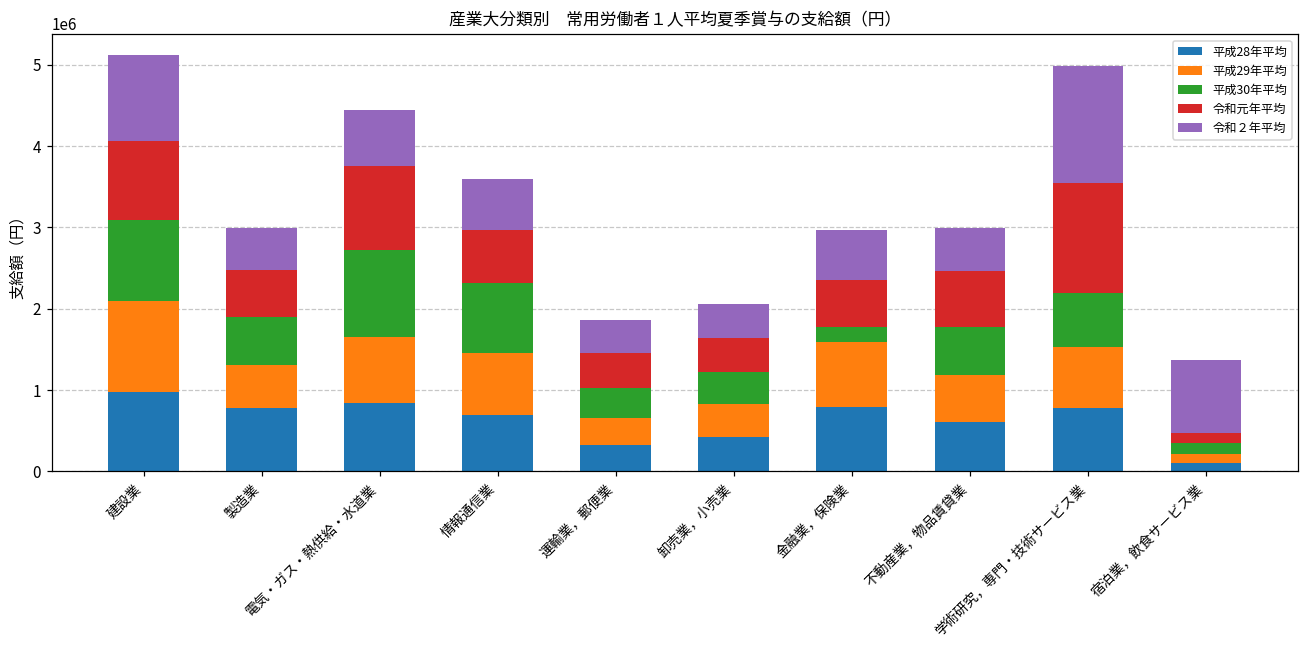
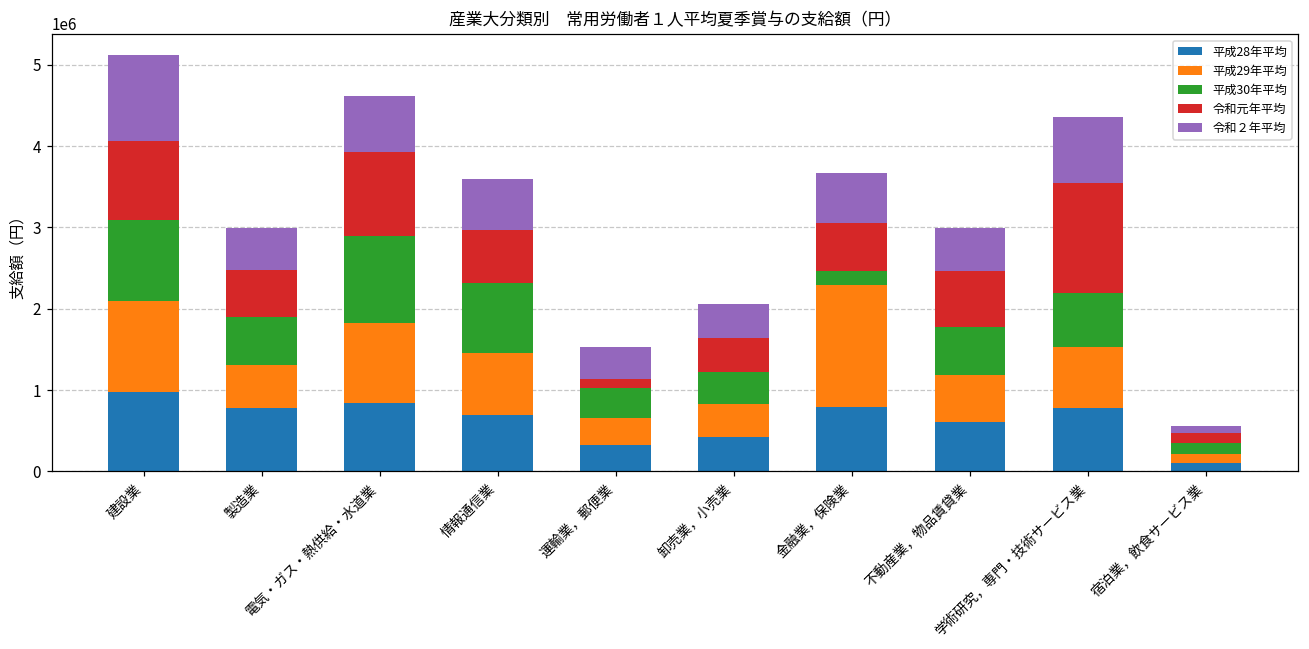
平成29年平均, 電気・ガス・熱供給・水道業: 800000 -> 1000000
令和元年平均, 運輸業，郵便業: 400000 -> 100000
平成29年平均, 金融業，保険業: 800000 -> 1500000
令和２年平均, 学術研究，専門・技術サービス業: 1400000 -> 800000
令和２年平均, 宿泊業，飲食サービス業: 900000 -> 100000
